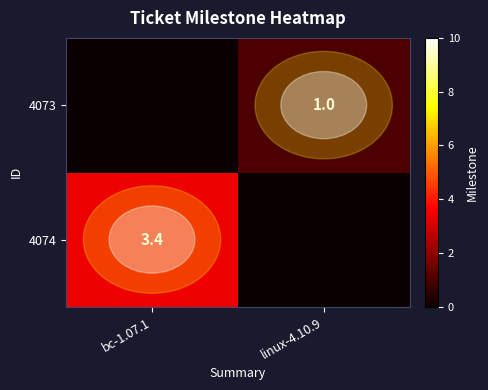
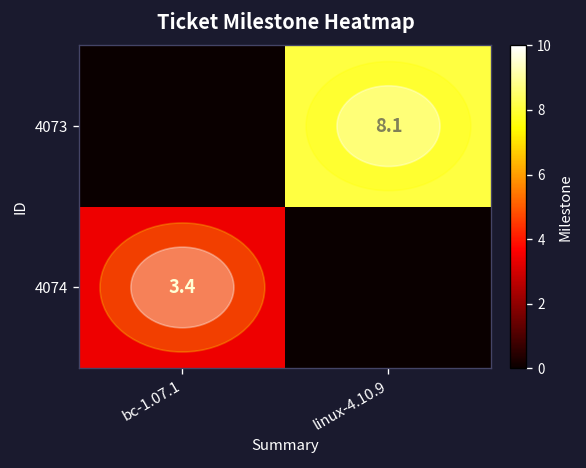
4073, linux-4.10.9: 1.0 -> 8.1
